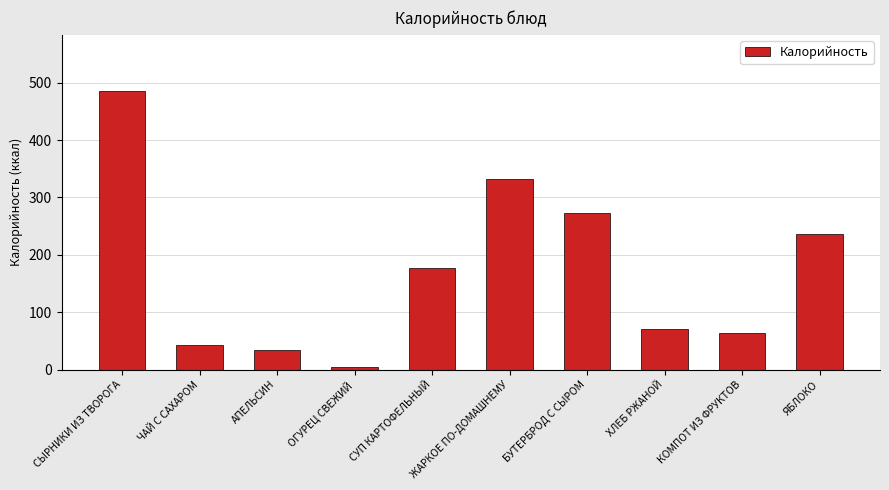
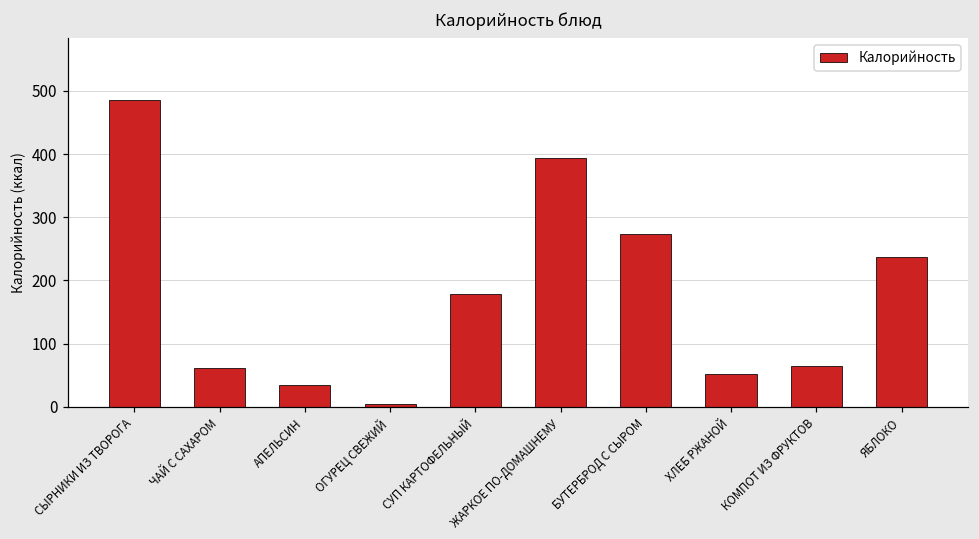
ЧАЙ С САХАРОМ: 40 -> 60
ЖАРКОЕ ПО-ДОМАШНЕМУ: 330 -> 390
ХЛЕБ РЖАНОЙ: 70 -> 50
